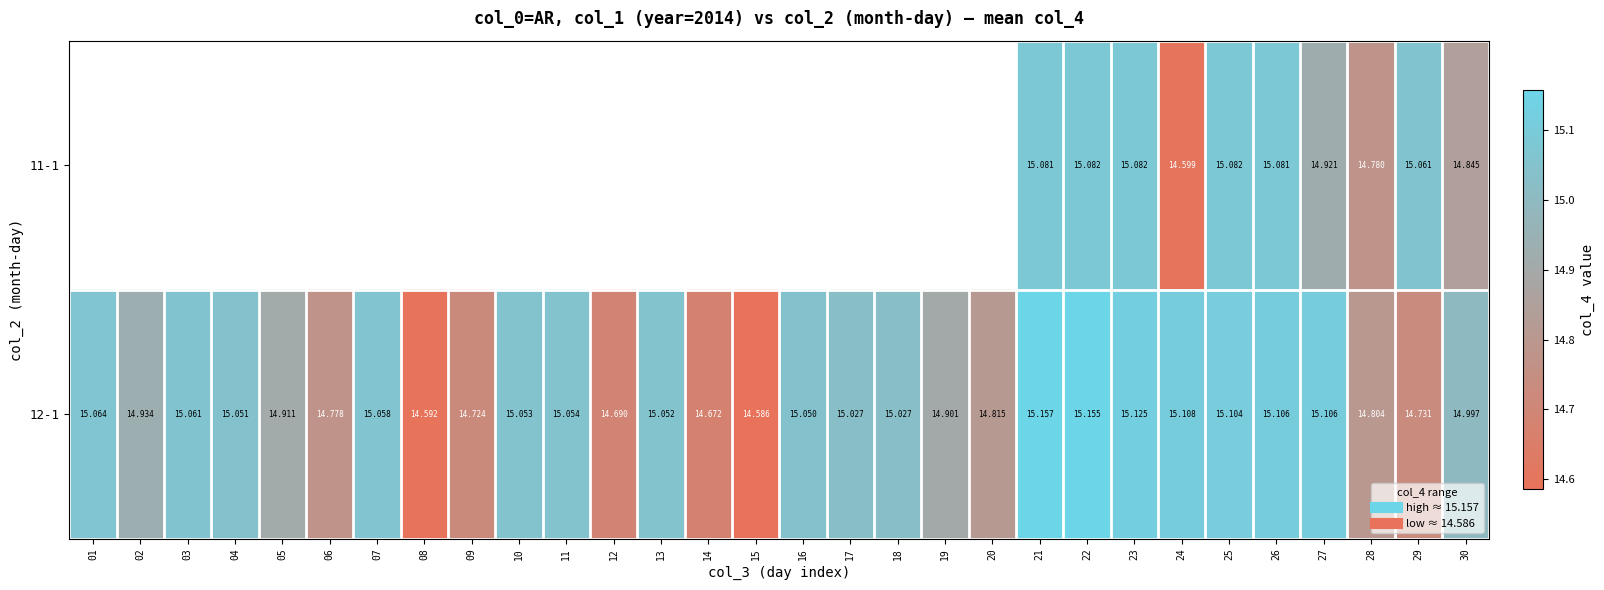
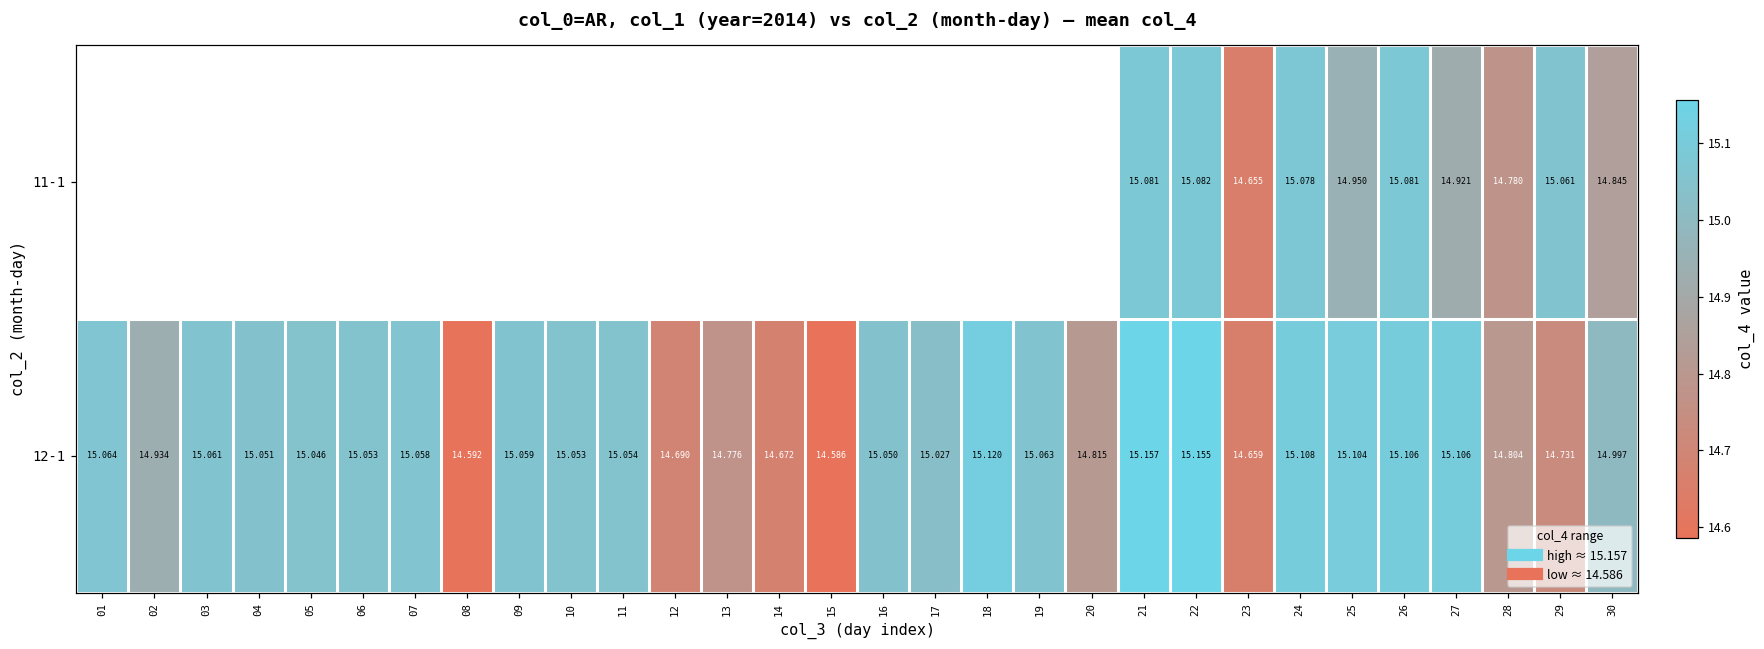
11-1, 23: 15.082 -> 14.655
11-1, 24: 14.599 -> 15.078
11-1, 25: 15.082 -> 14.950
12-1, 05: 14.911 -> 15.046
12-1, 06: 14.778 -> 15.053
12-1, 09: 14.724 -> 15.059
12-1, 13: 15.052 -> 14.776
12-1, 18: 15.027 -> 15.120
12-1, 19: 14.901 -> 15.063
12-1, 23: 15.125 -> 14.659
